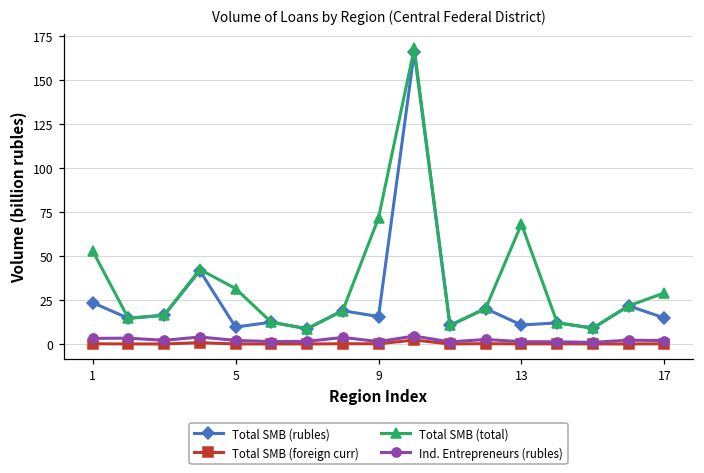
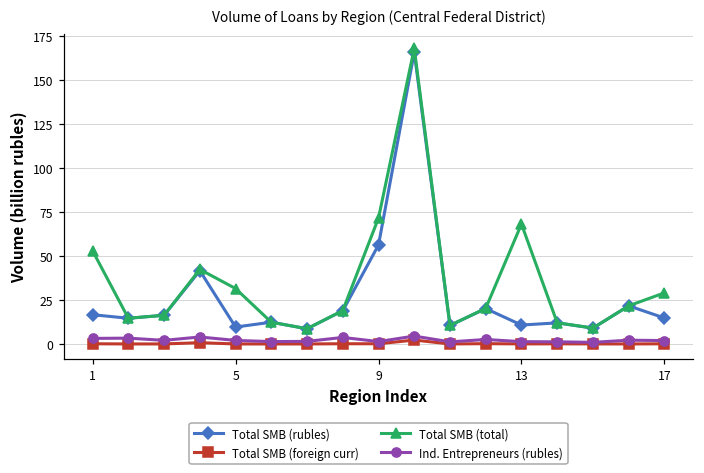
Total SMB (rubles), 1: 23 -> 17
Total SMB (rubles), 9: 16 -> 56
